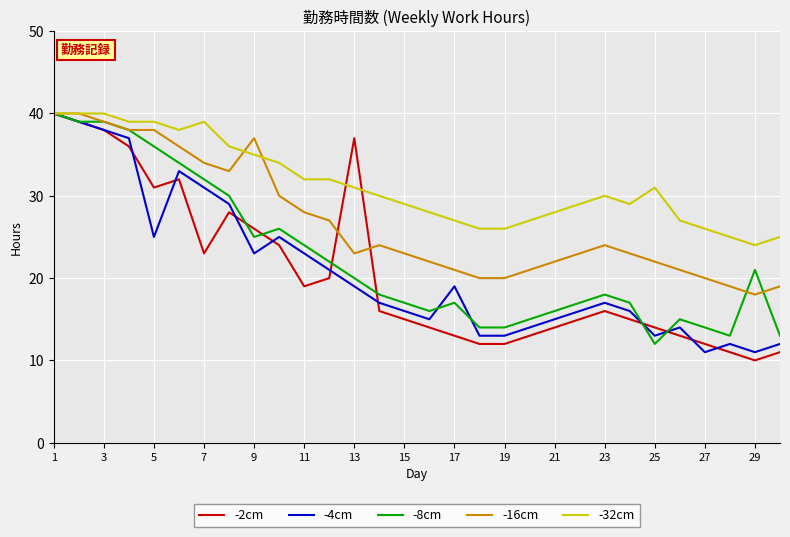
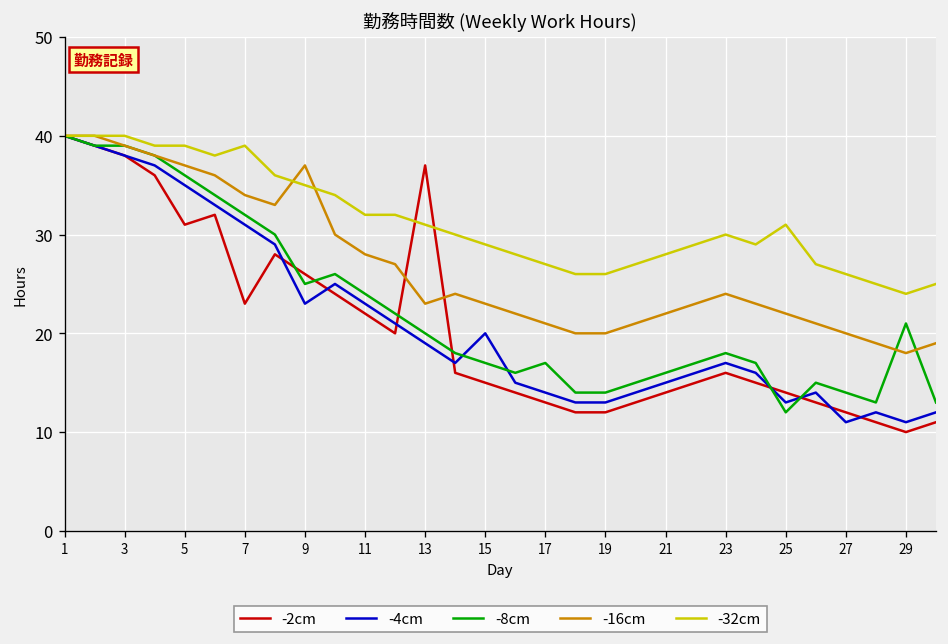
-4cm, 5: 25 -> 35
-16cm, 5: 38 -> 37
-2cm, 11: 19 -> 22
-4cm, 15: 16 -> 20
-4cm, 17: 19 -> 14
